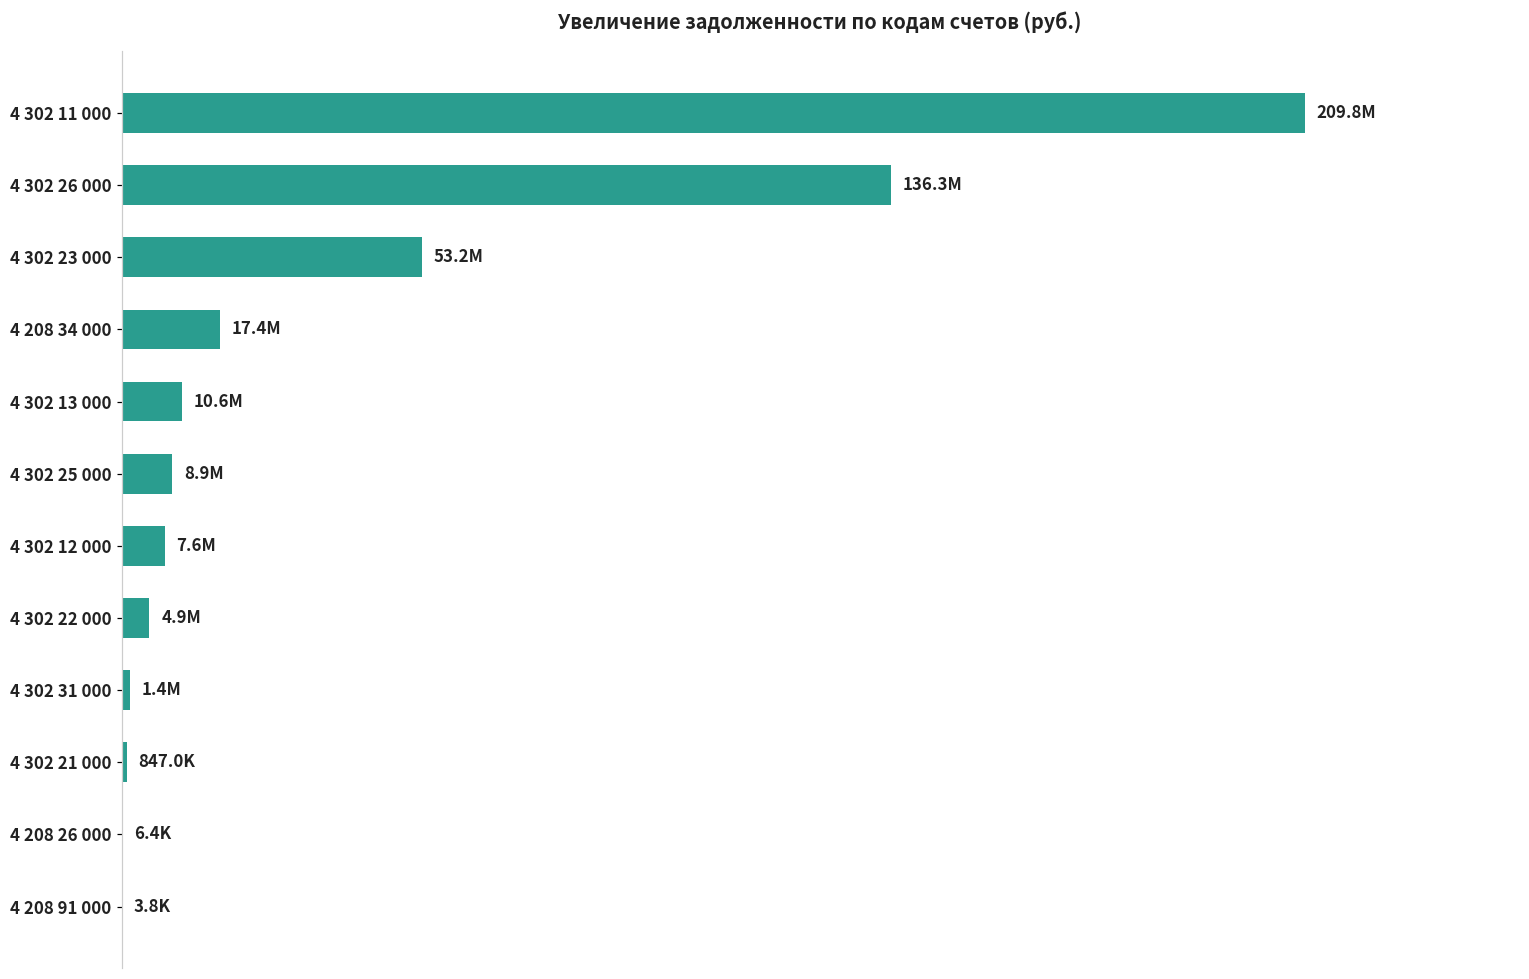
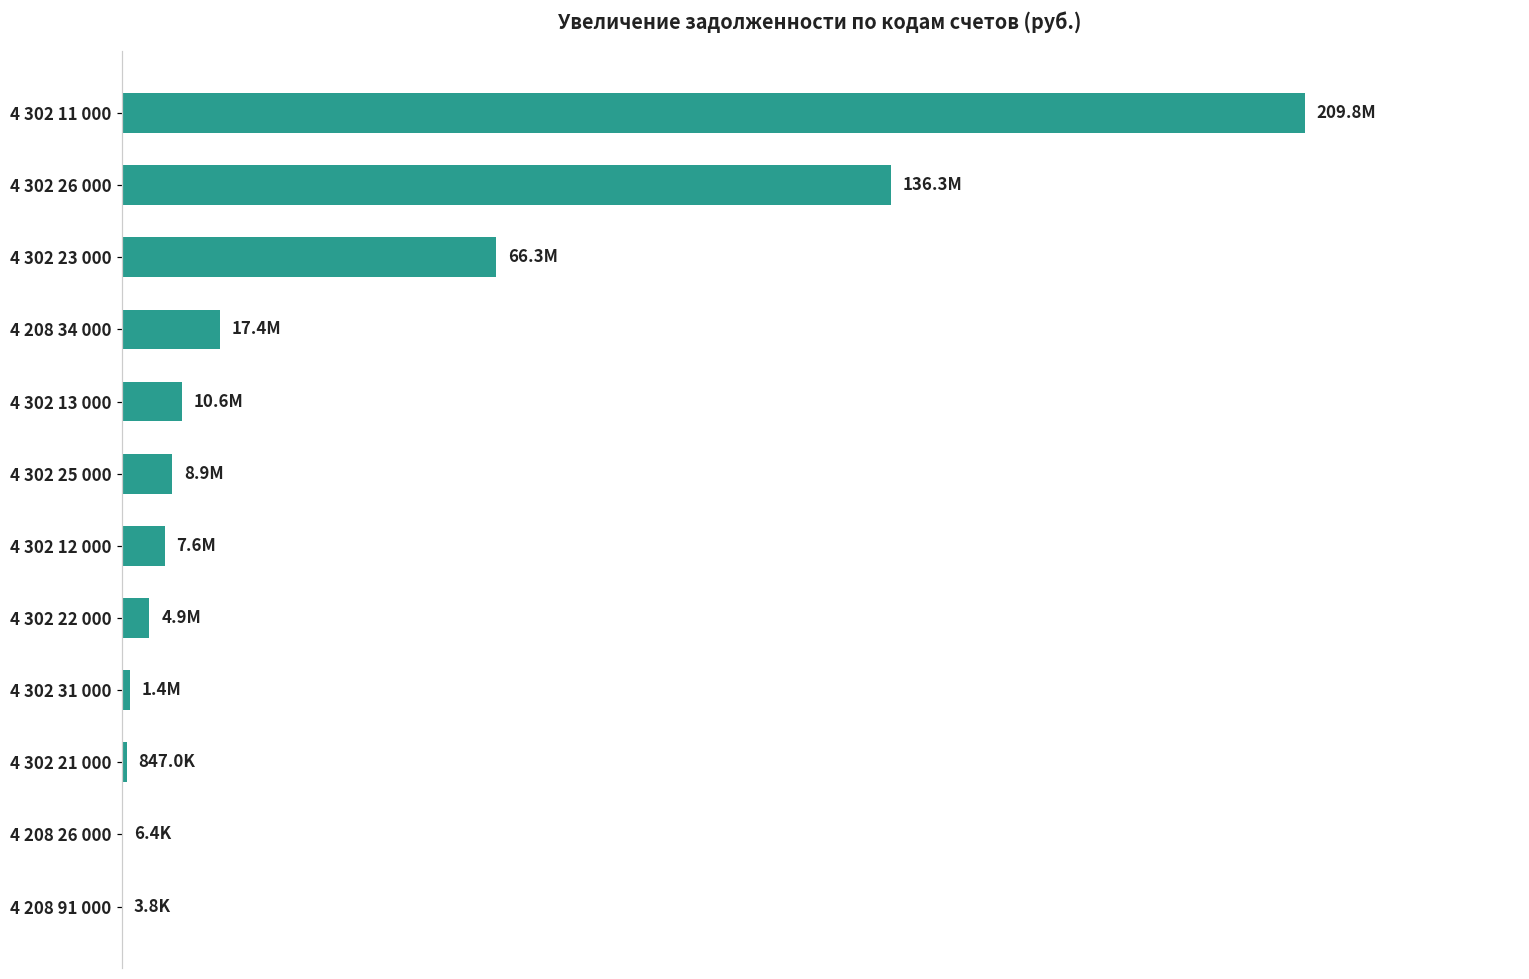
4 302 23 000: 53.2M -> 66.3M
